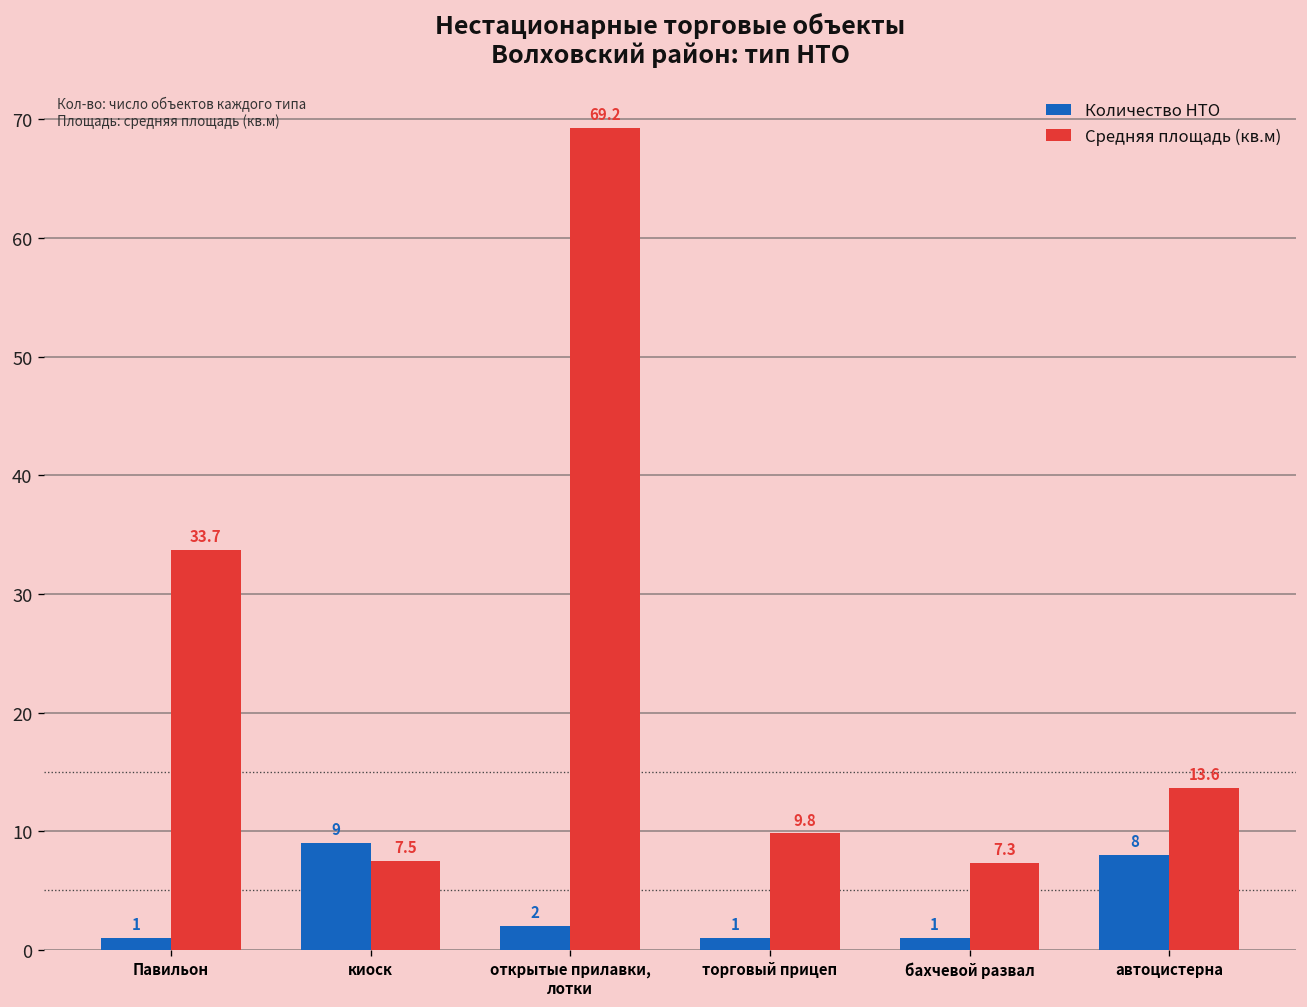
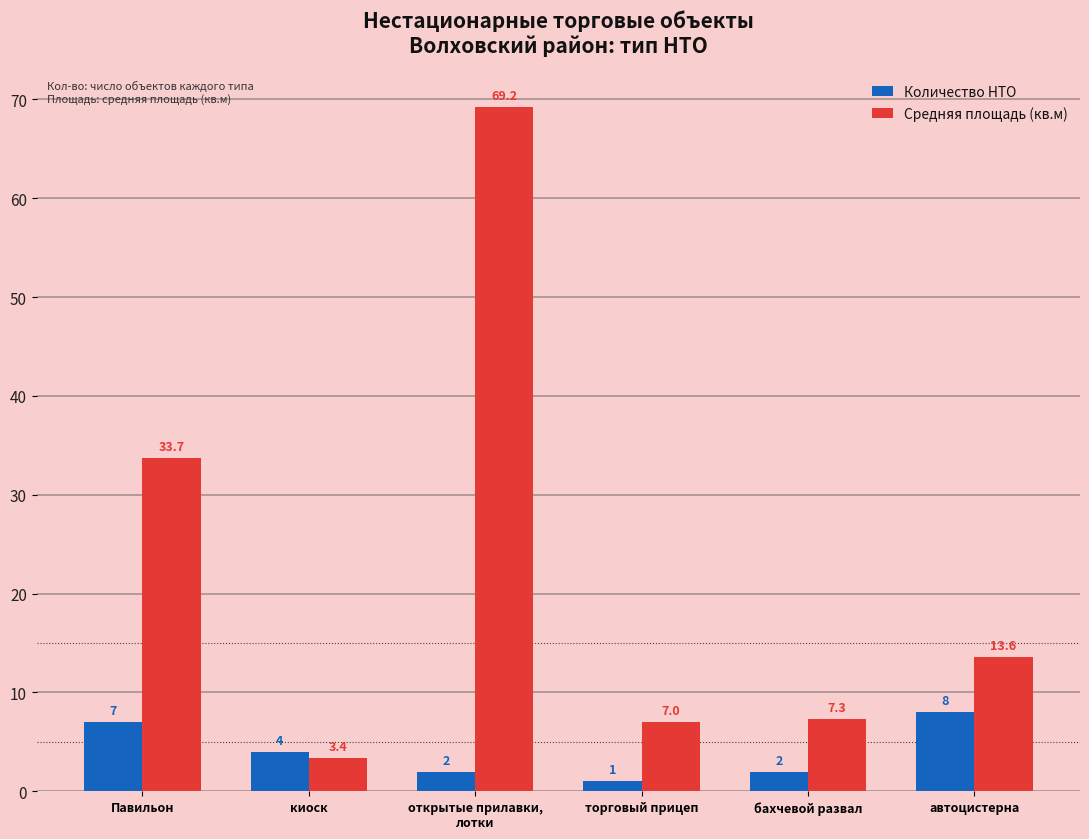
Количество НТО, Павильон: 1 -> 7
Количество НТО, киоск: 9 -> 4
Средняя площадь (кв.м), киоск: 7.5 -> 3.4
Средняя площадь (кв.м), торговый прицеп: 9.8 -> 7.0
Количество НТО, бахчевой развал: 1 -> 2
